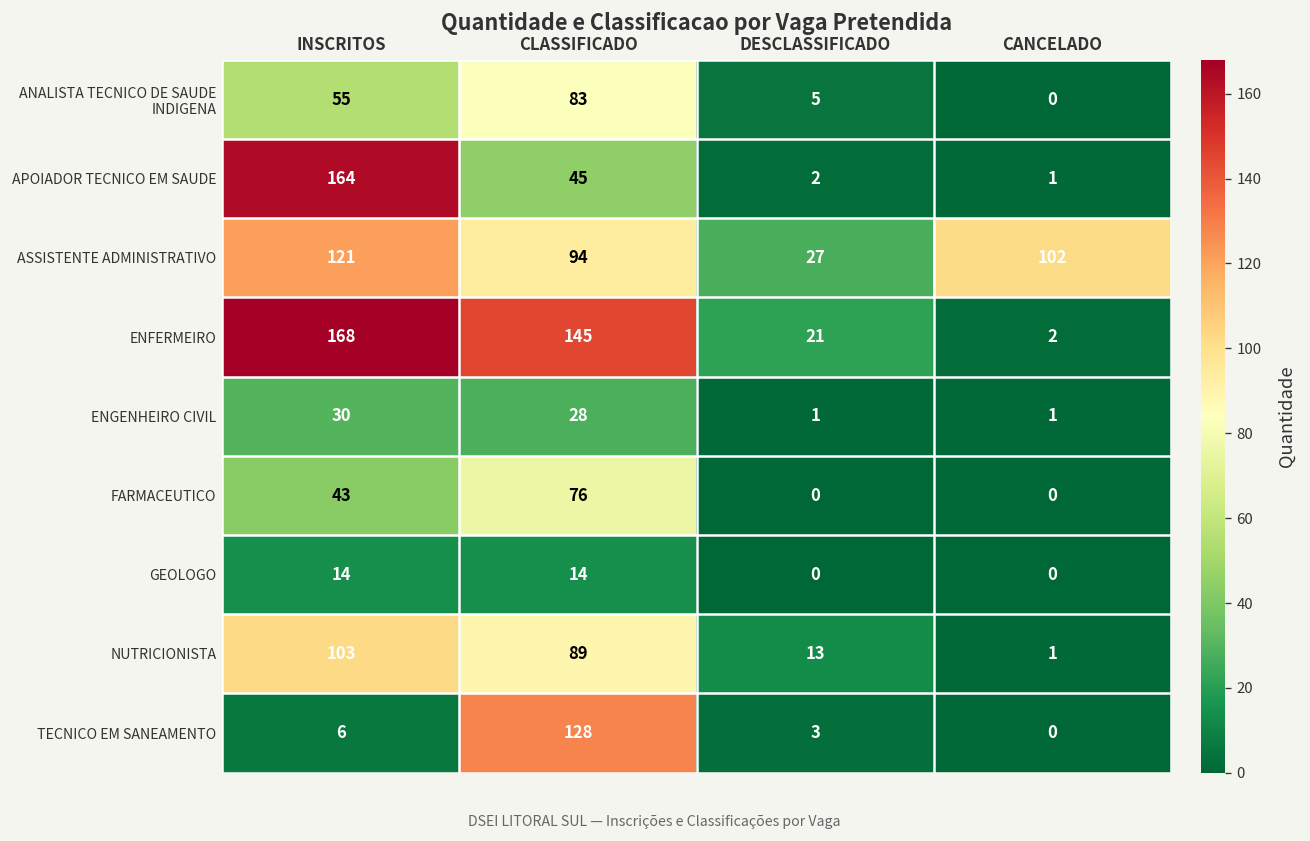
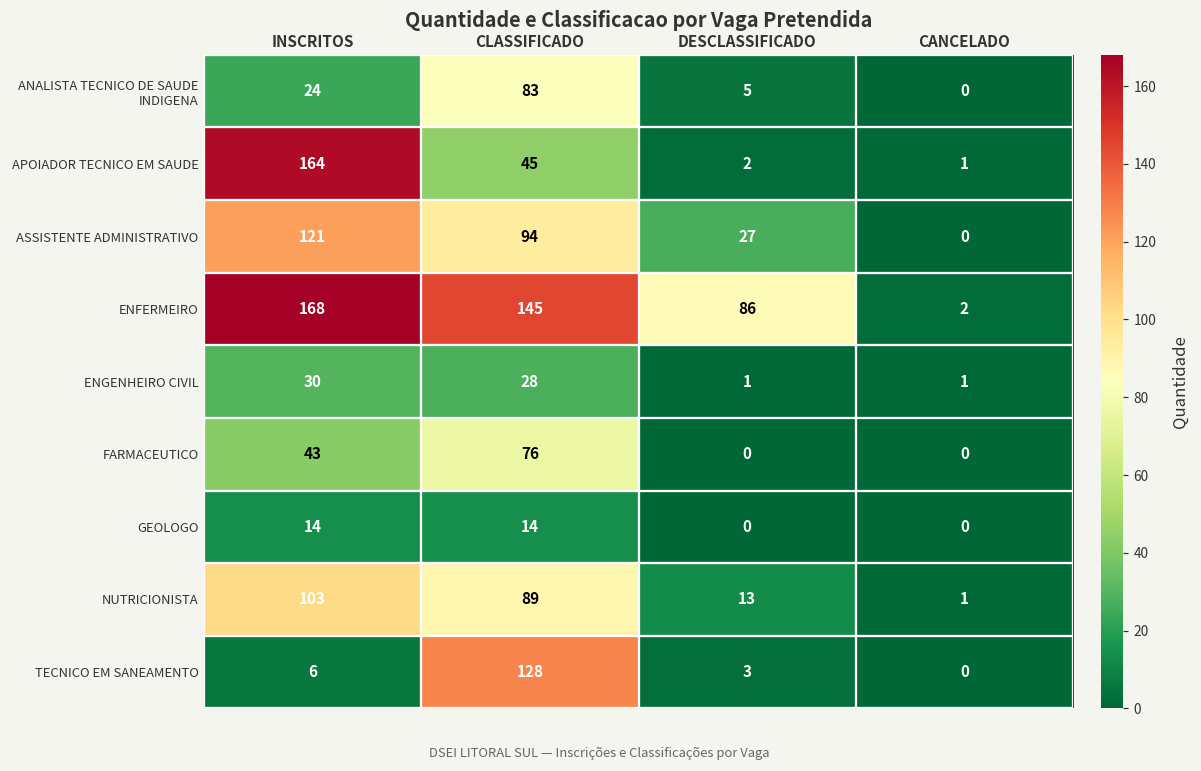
ANALISTA TECNICO DE SAUDE INDIGENA, INSCRITOS: 55 -> 24
ASSISTENTE ADMINISTRATIVO, CANCELADO: 102 -> 0
ENFERMEIRO, DESCLASSIFICADO: 21 -> 86
